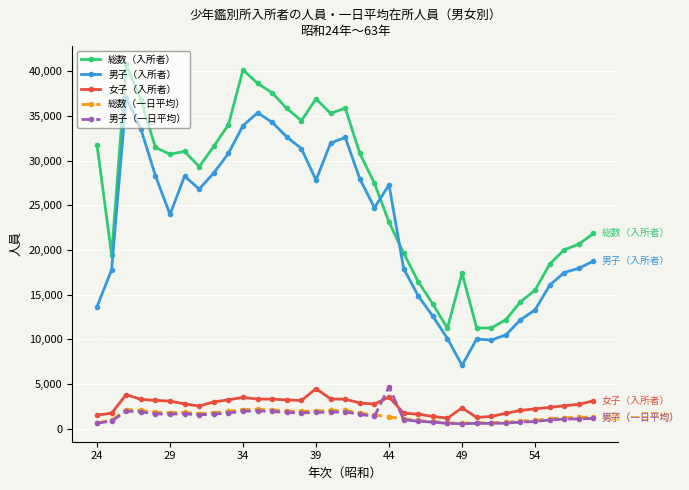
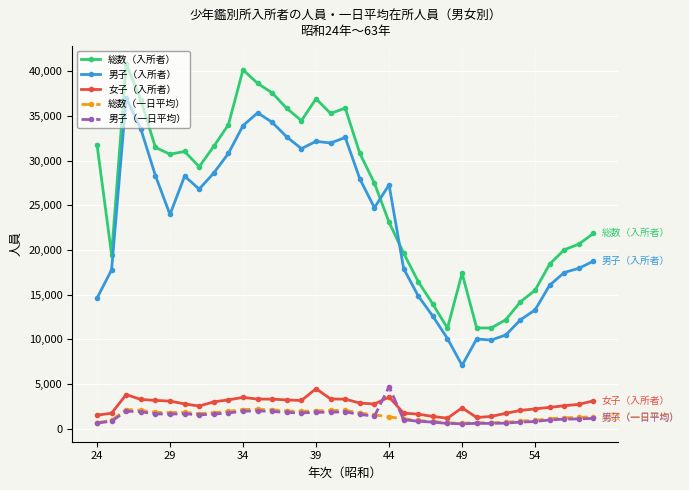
男子（入所者）, 24: 14,000 -> 15,000
男子（入所者）, 39: 28,000 -> 32,000
